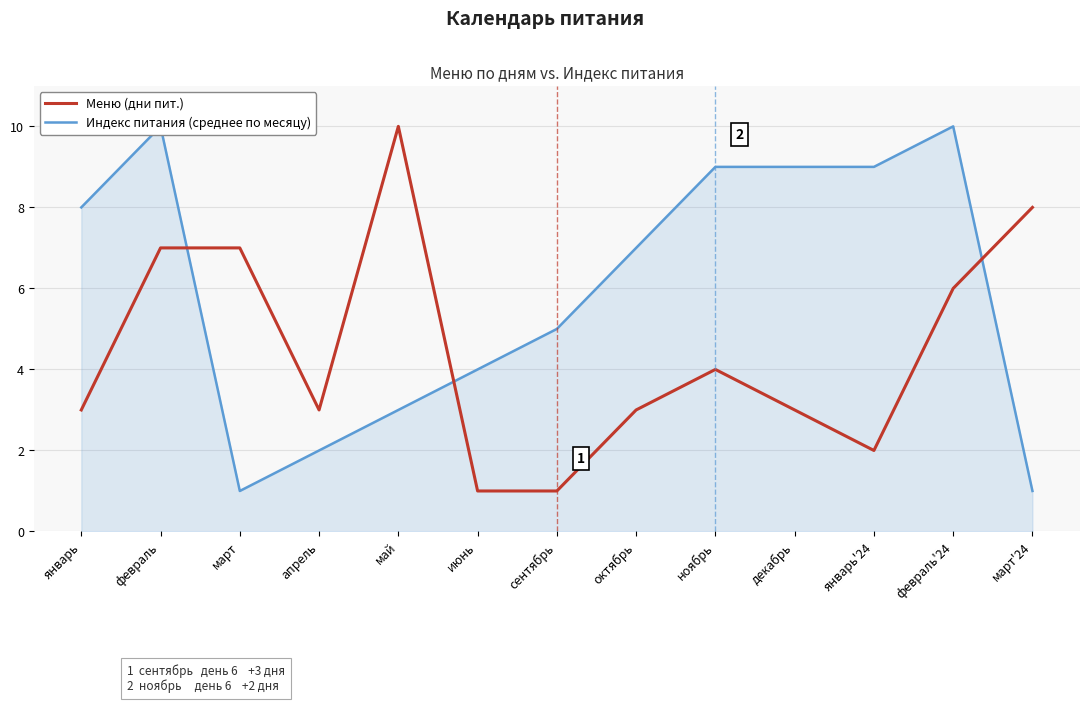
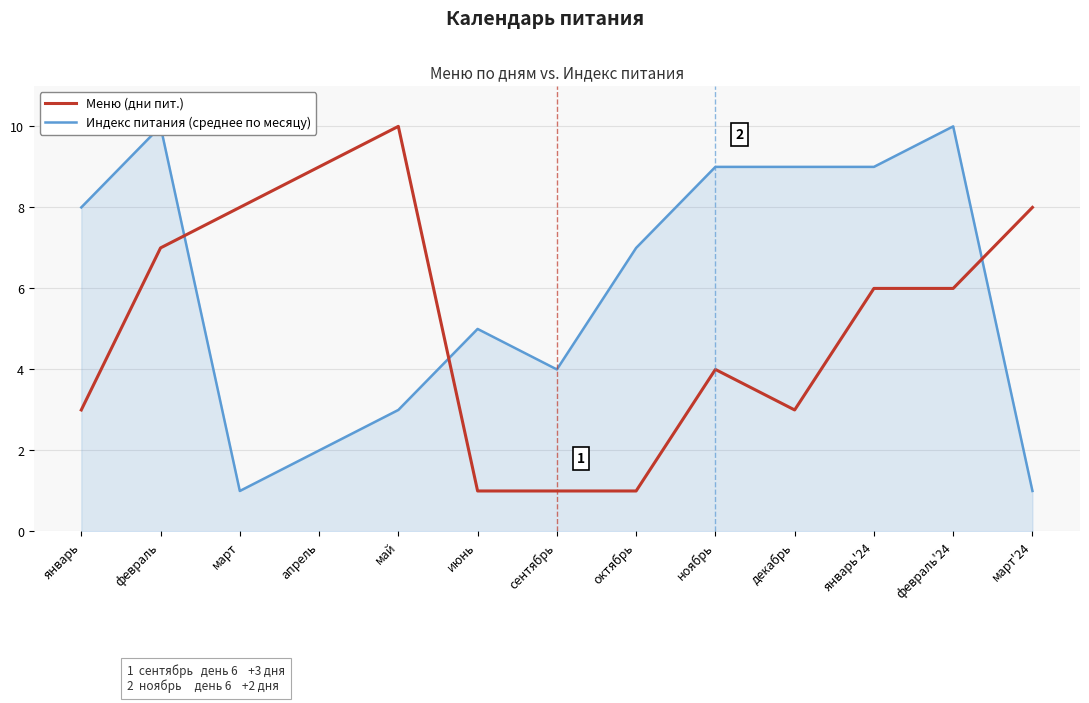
Меню (дни пит.), март: 7 -> 8
Меню (дни пит.), апрель: 3 -> 9
Индекс питания (среднее по месяцу), июнь: 4 -> 5
Индекс питания (среднее по месяцу), сентябрь: 5 -> 4
Меню (дни пит.), октябрь: 3 -> 1
Меню (дни пит.), январь'24: 2 -> 6
